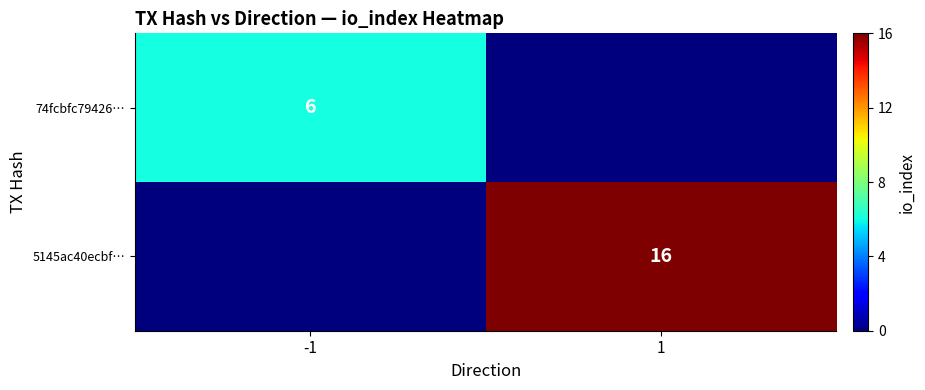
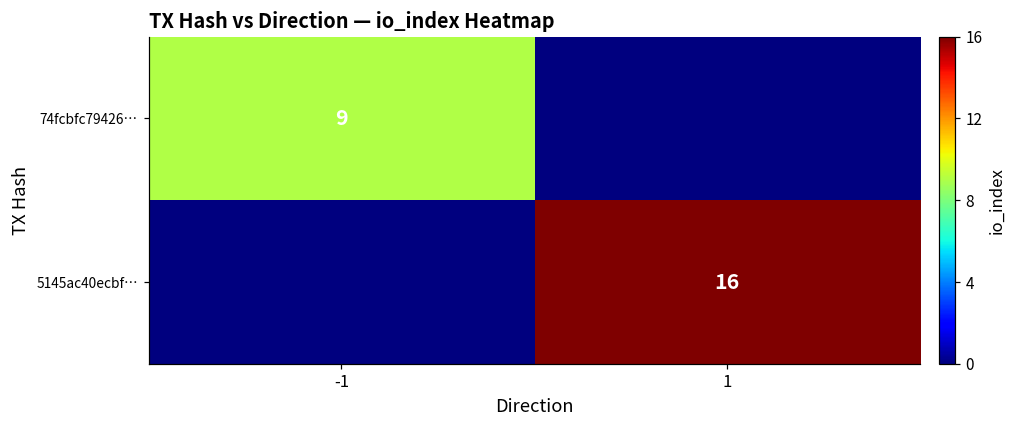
74fcbfc79426…, -1: 6 -> 9
